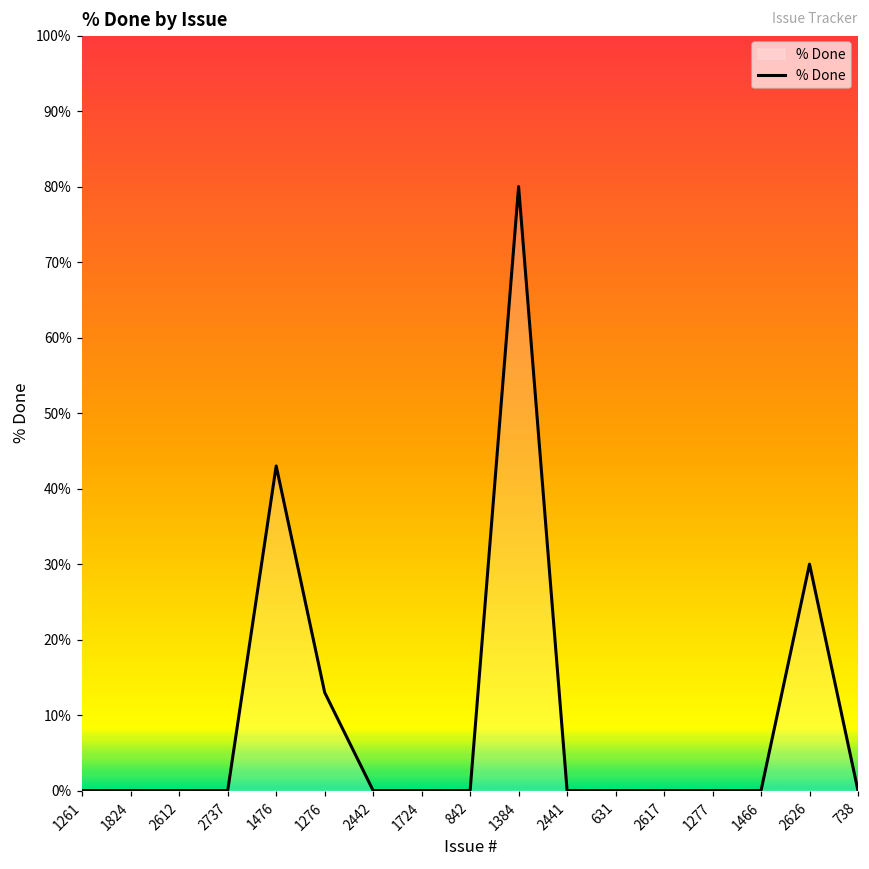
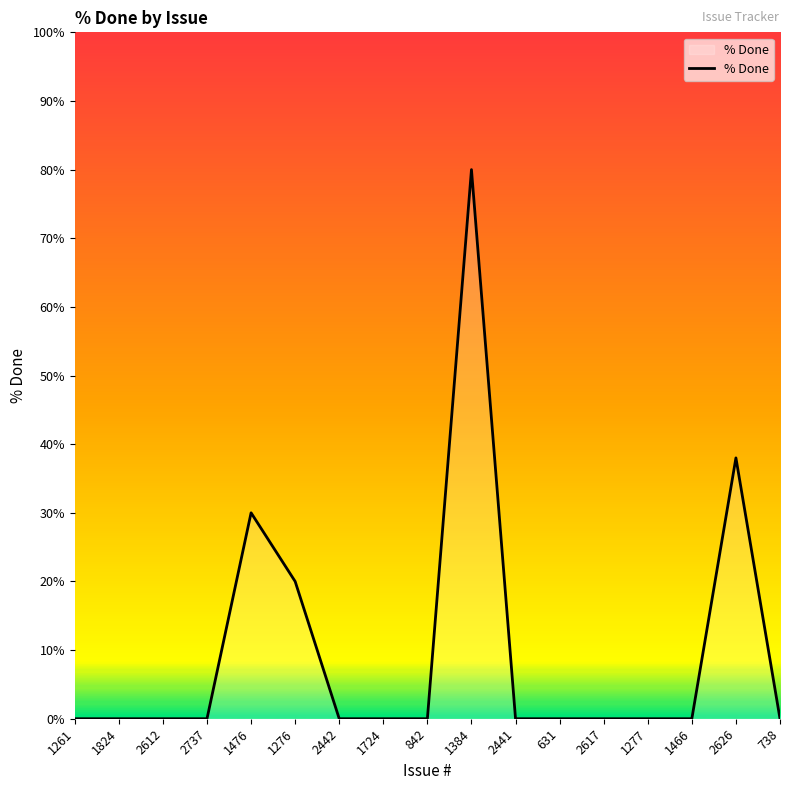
1476: 43% -> 30%
1276: 13% -> 20%
2626: 30% -> 38%
